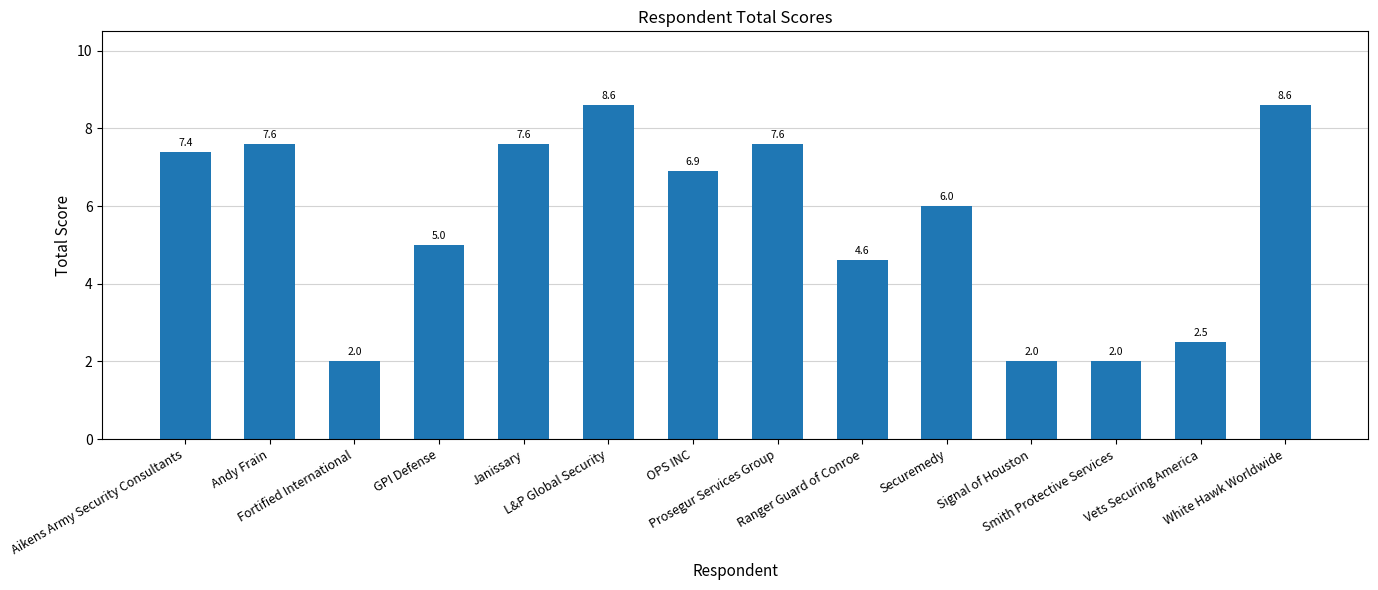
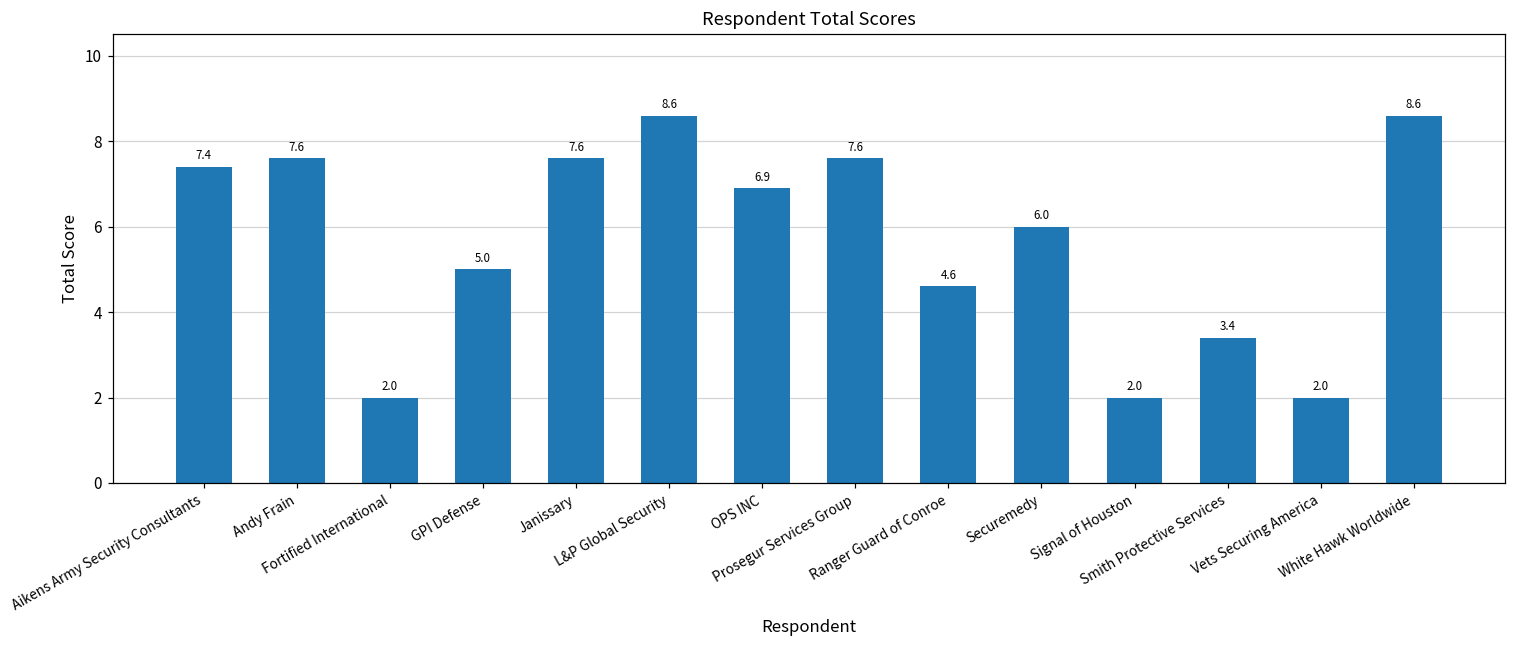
Smith Protective Services: 2.0 -> 3.4
Vets Securing America: 2.5 -> 2.0
